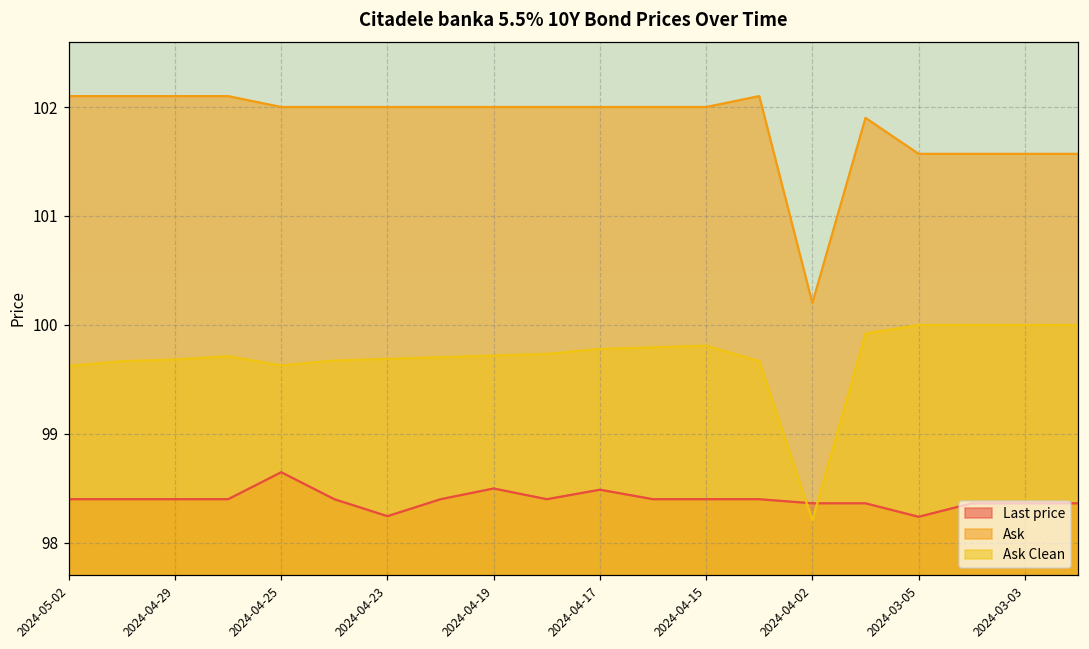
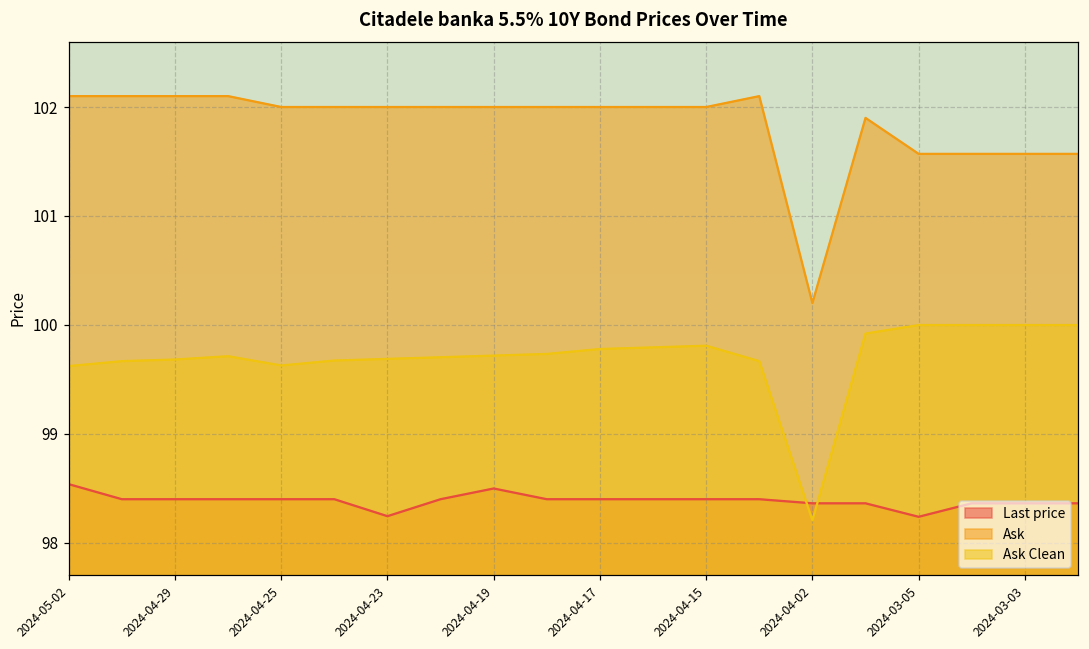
Last price, 2024-05-02: 98.4 -> 98.5
Last price, 2024-04-25: 98.6 -> 98.4
Last price, 2024-04-17: 98.5 -> 98.4
